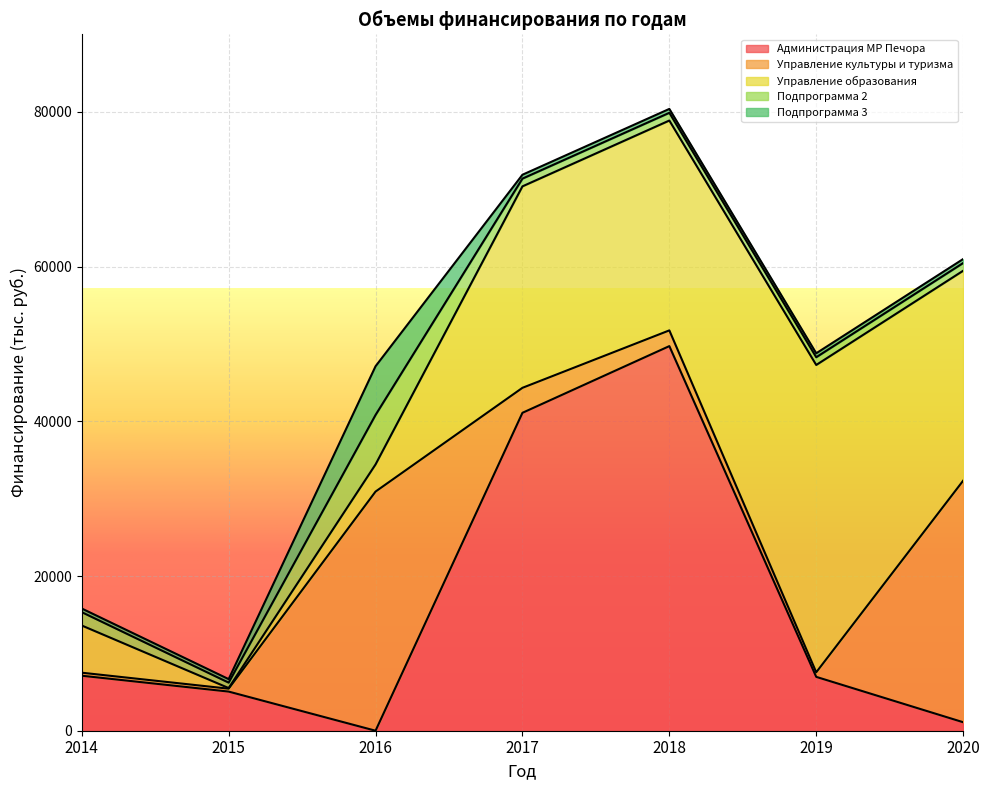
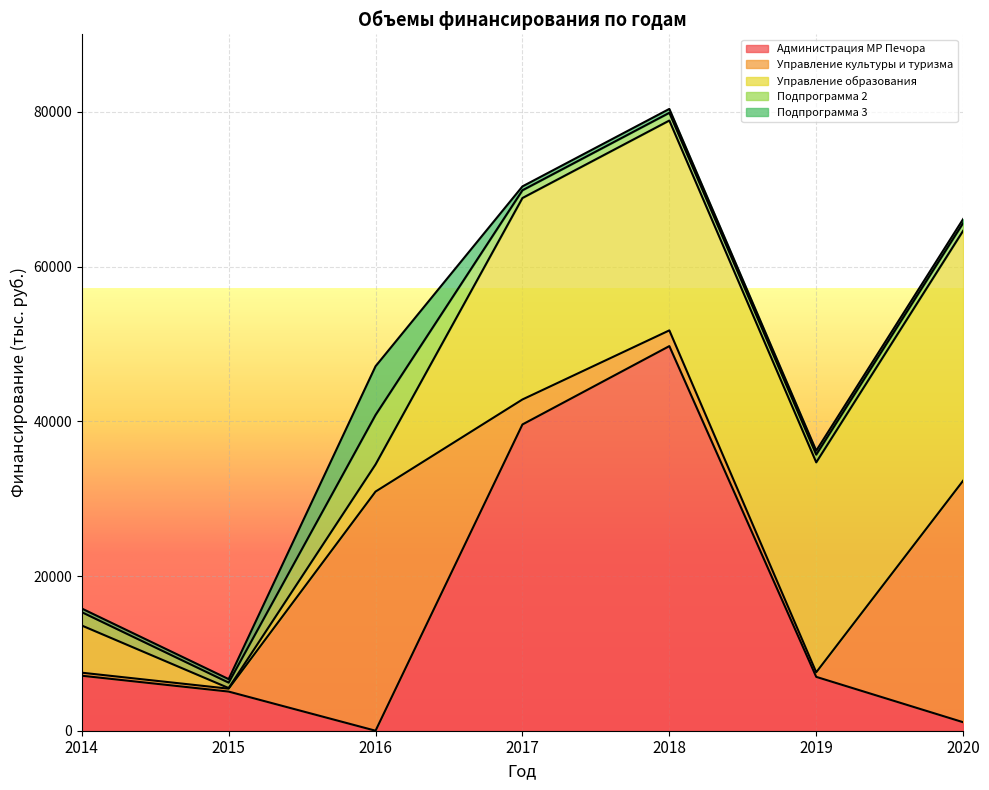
Администрация МР Печора, 2017: 41000 -> 40000
Управление образования, 2019: 40000 -> 27000
Управление образования, 2020: 27000 -> 32000
